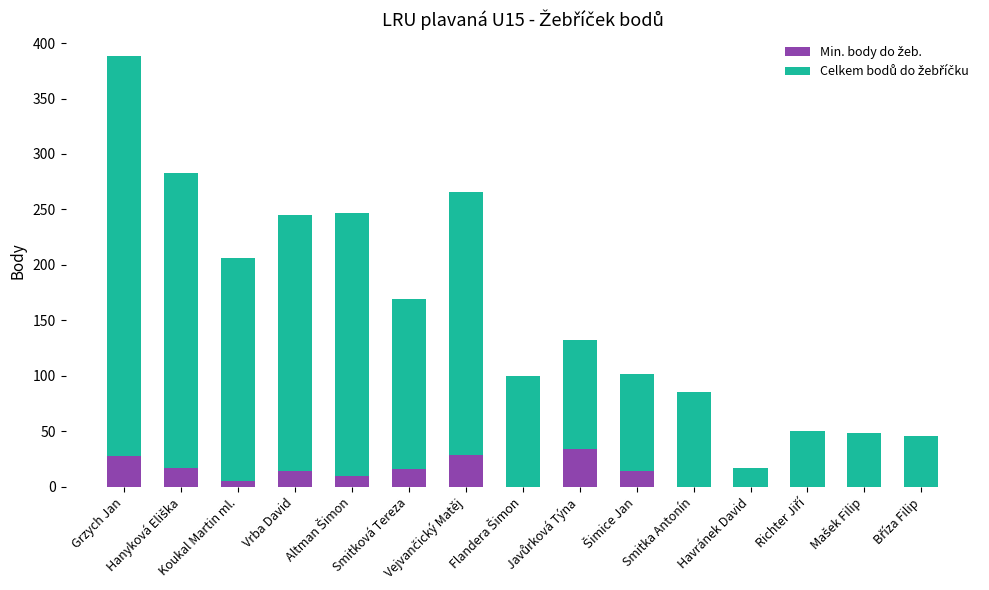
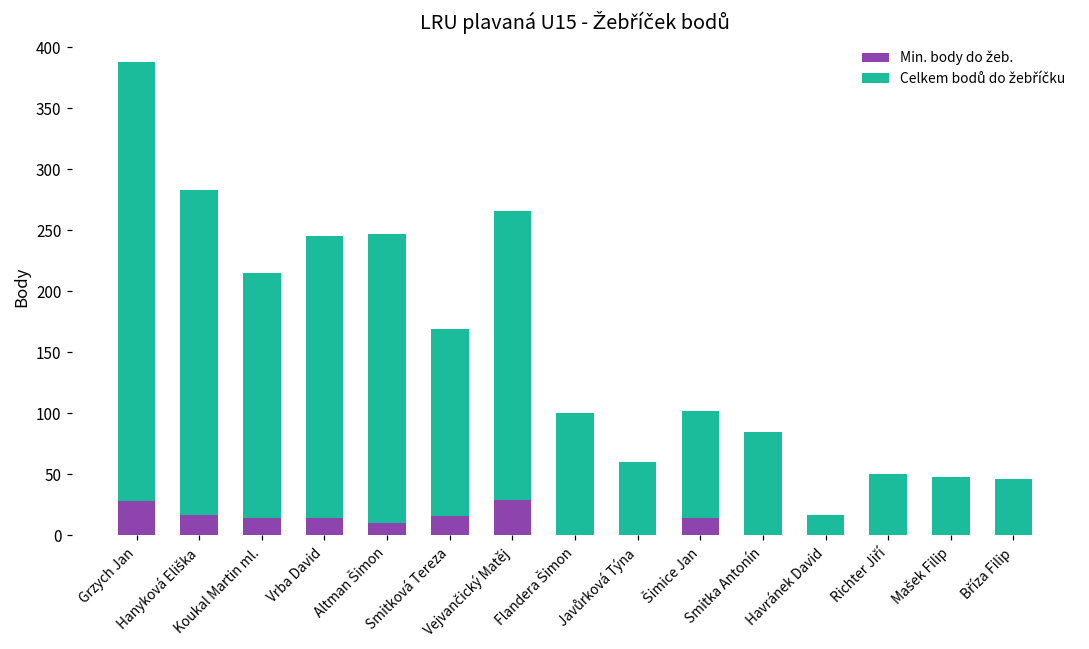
Min. body do žeb., Koukal Martin ml.: 5 -> 14
Min. body do žeb., Javůrková Týna: 34 -> 0
Celkem bodů do žebříčku, Javůrková Týna: 98 -> 60
